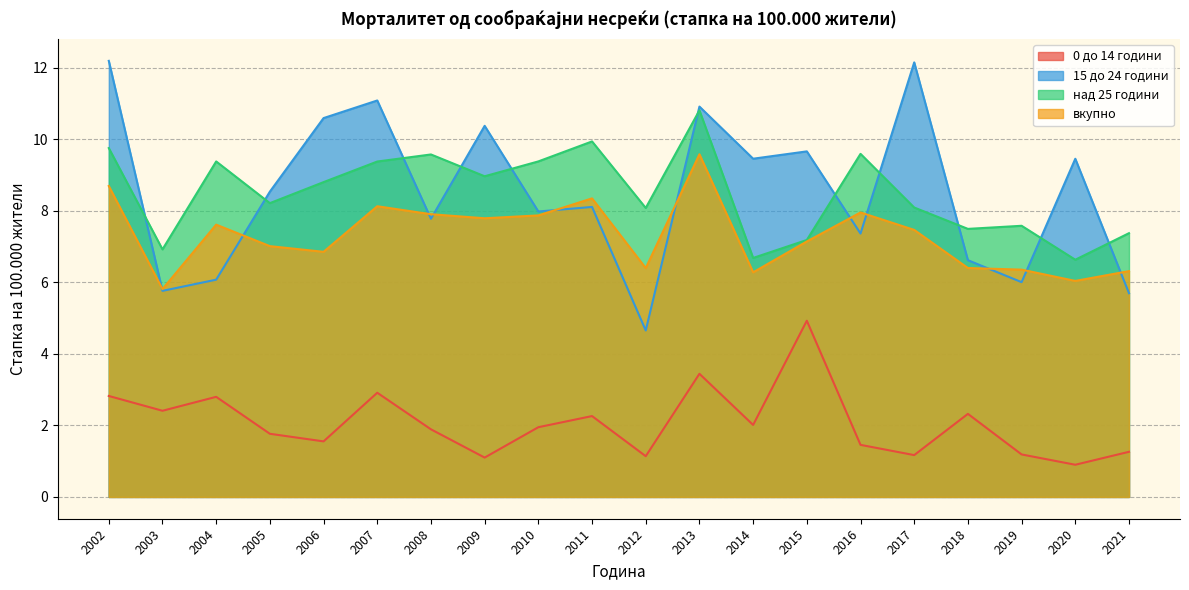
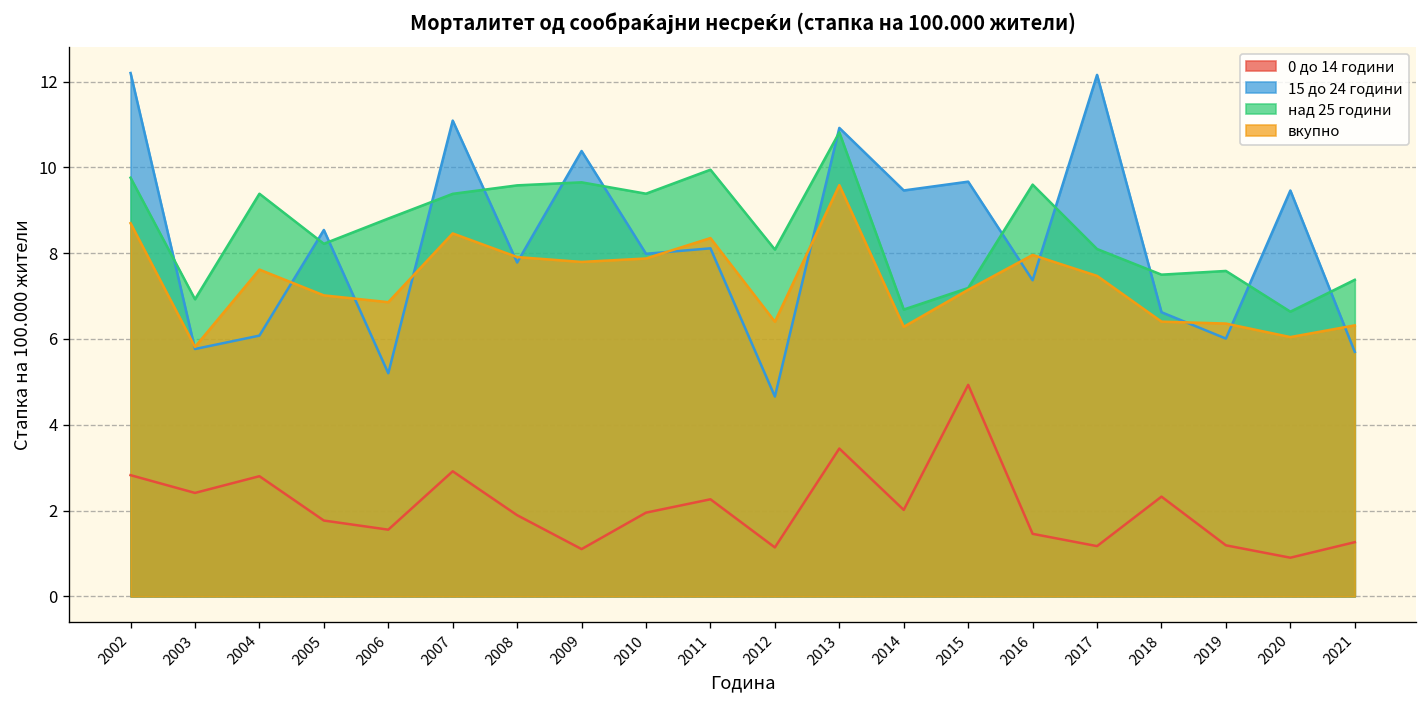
15 до 24 години, 2006: 10.6 -> 5.2
вкупно, 2007: 8.1 -> 8.5
над 25 години, 2009: 9.0 -> 9.6
